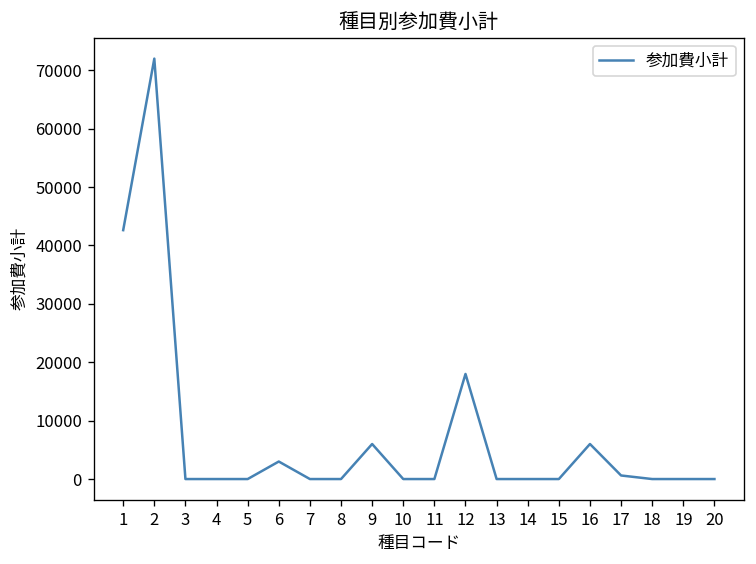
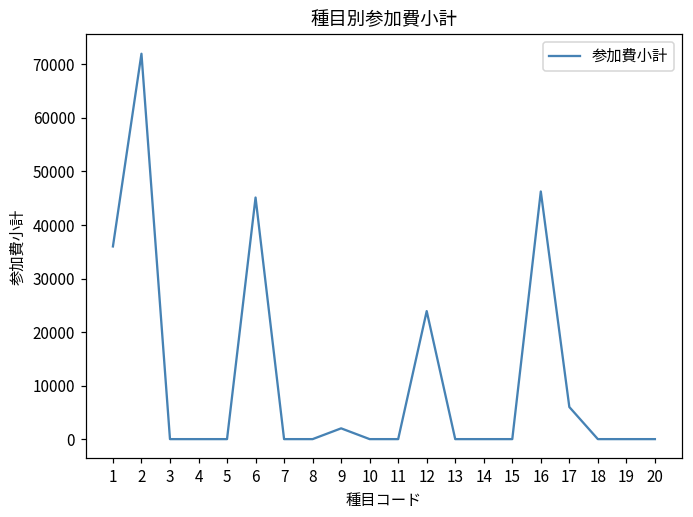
1: 43000 -> 36000
6: 3000 -> 45000
9: 6000 -> 2000
12: 18000 -> 24000
16: 6000 -> 46000
17: 1000 -> 6000
